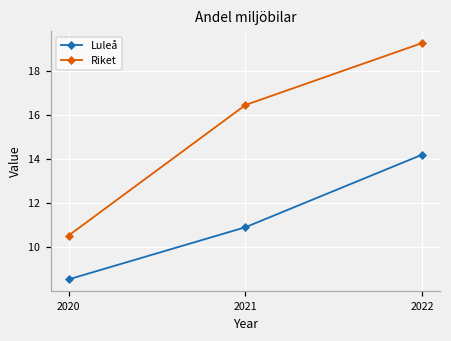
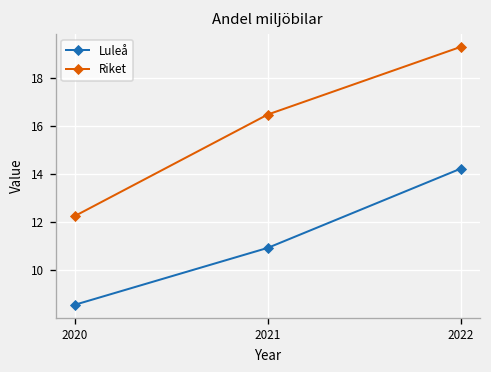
Riket, 2020: 10.5 -> 12.2
